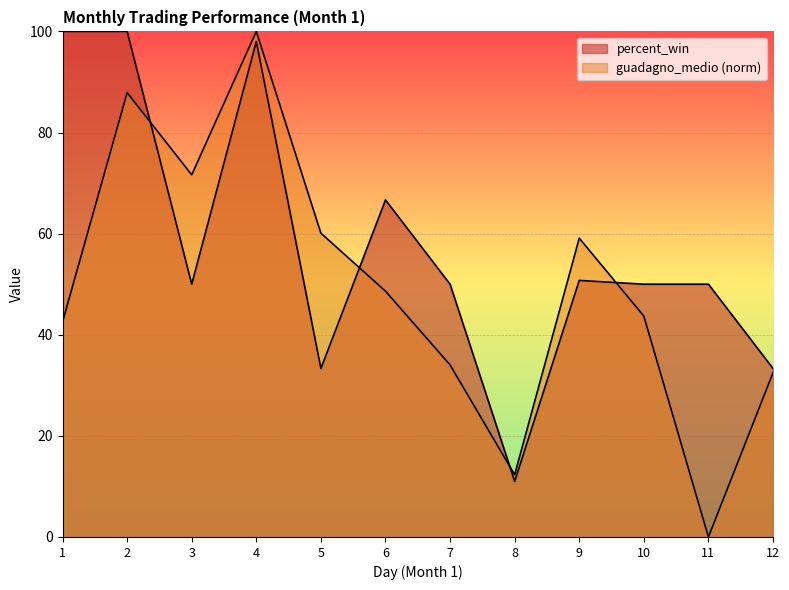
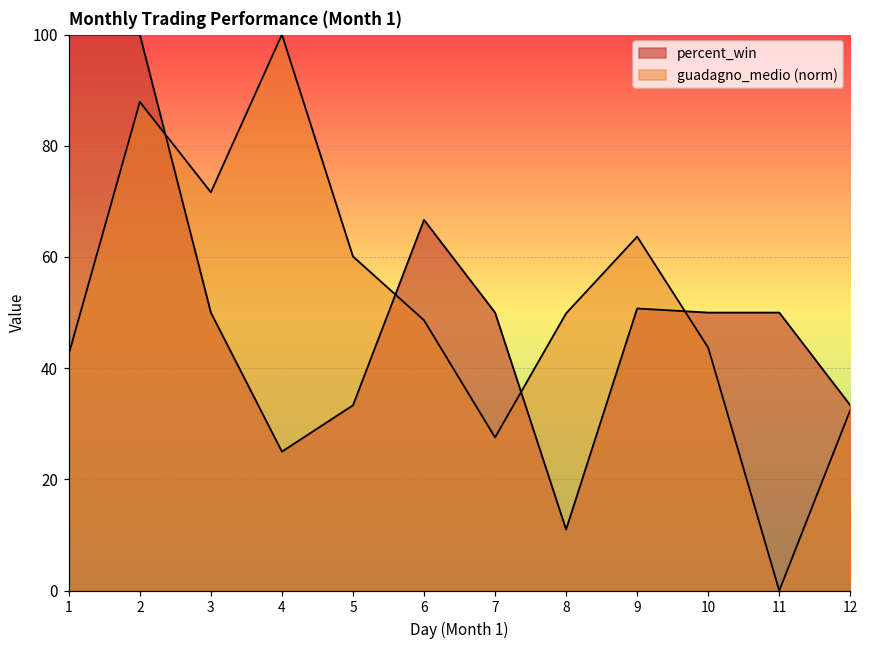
percent_win, 4: 98 -> 25
guadagno_medio (norm), 7: 34 -> 28
guadagno_medio (norm), 8: 12 -> 50
guadagno_medio (norm), 9: 59 -> 64
